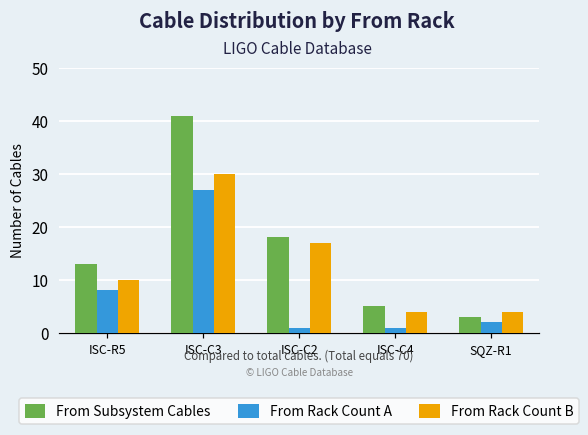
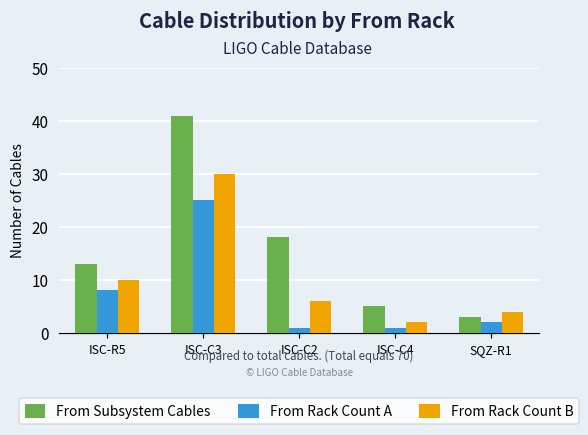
From Rack Count A, ISC-C3: 27 -> 25
From Rack Count B, ISC-C2: 17 -> 6
From Rack Count B, ISC-C4: 4 -> 2
